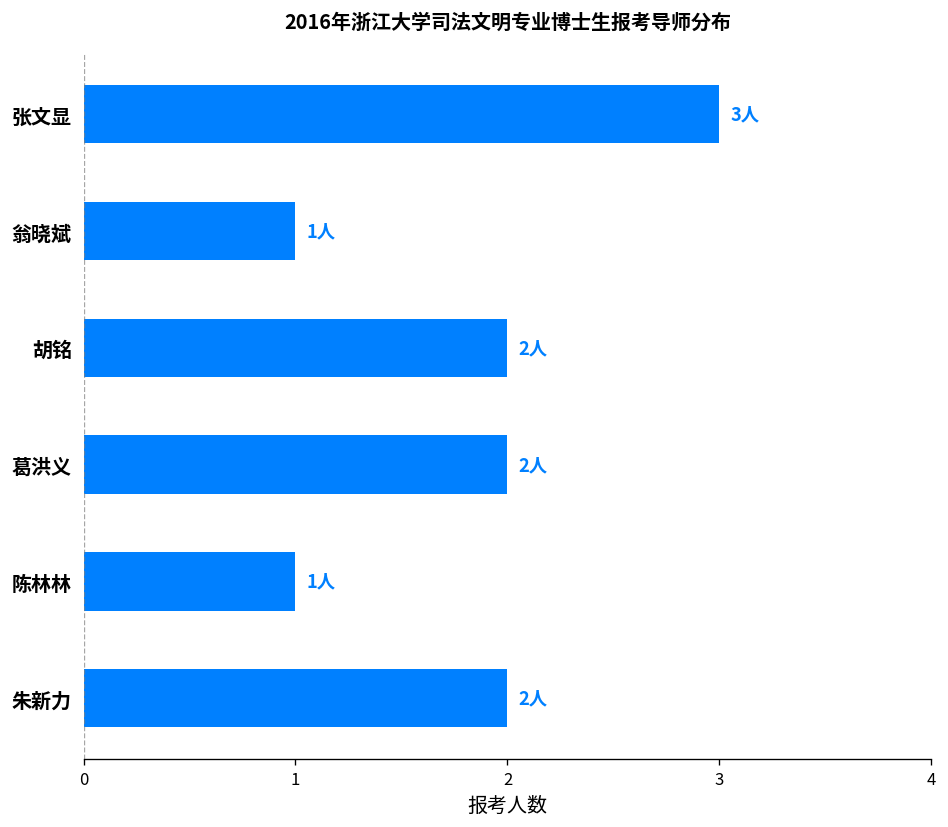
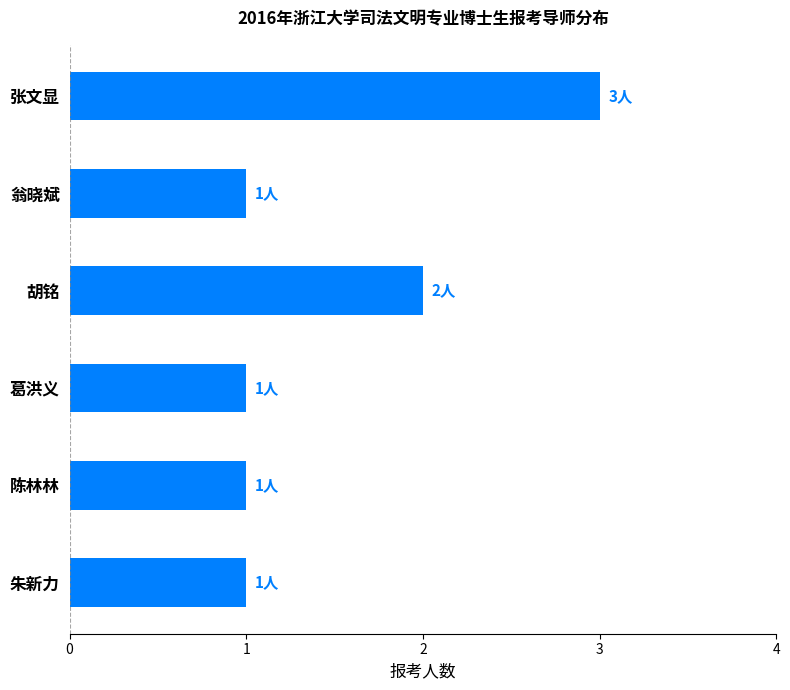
葛洪义: 2人 -> 1人
朱新力: 2人 -> 1人
